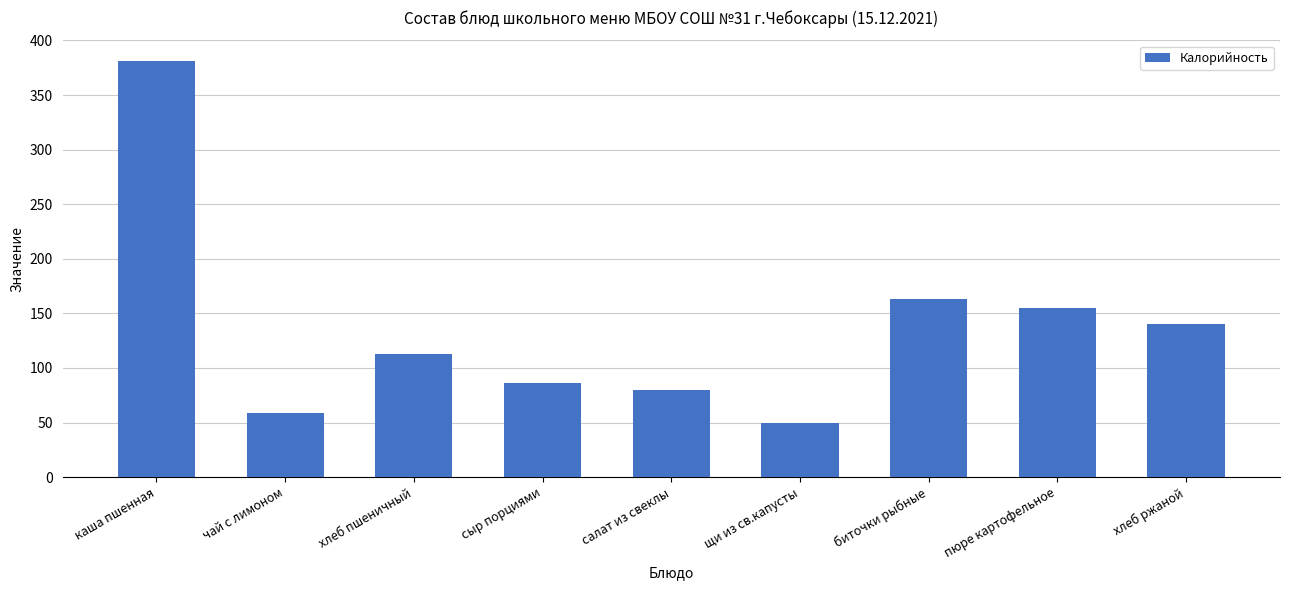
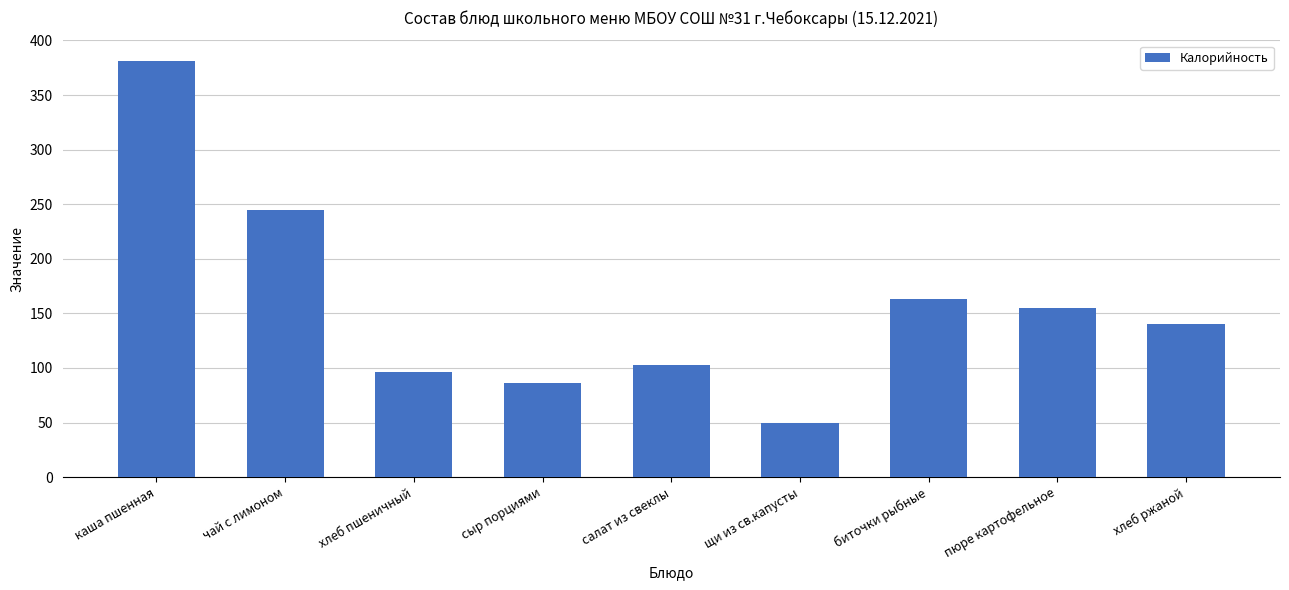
чай с лимоном: 59 -> 245
хлеб пшеничный: 113 -> 96
салат из свеклы: 80 -> 103
